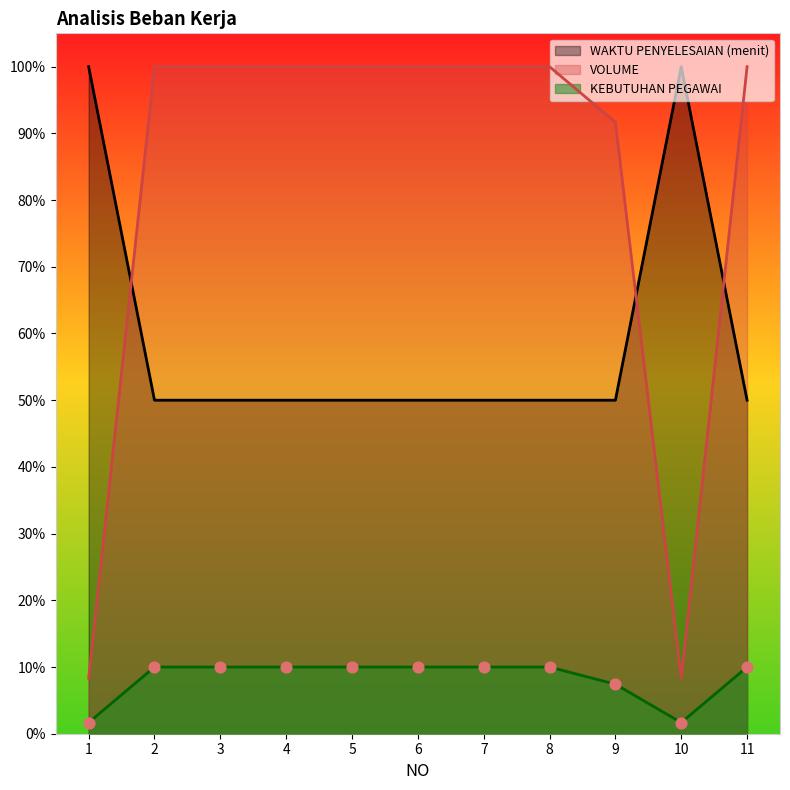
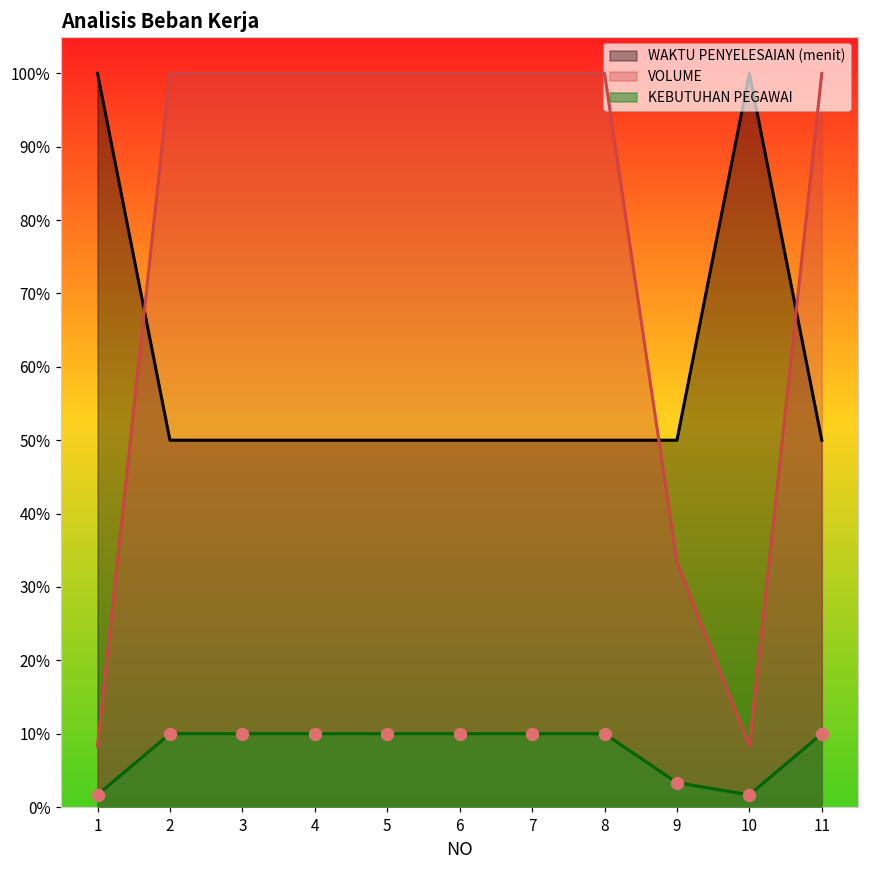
VOLUME, 9: 92% -> 33%
KEBUTUHAN PEGAWAI, 9: 7% -> 3%
